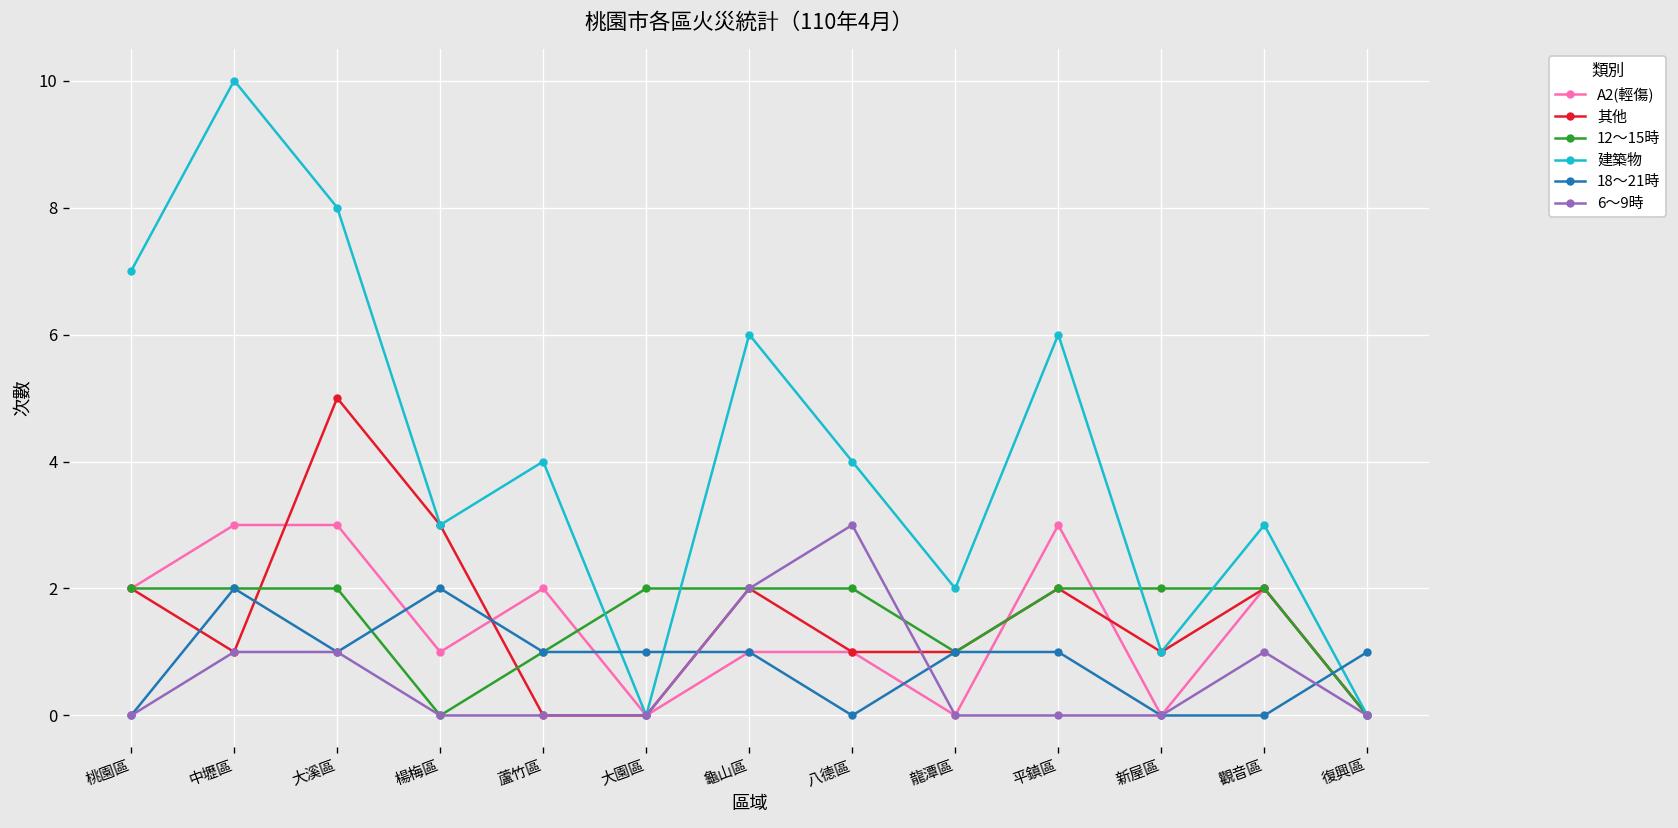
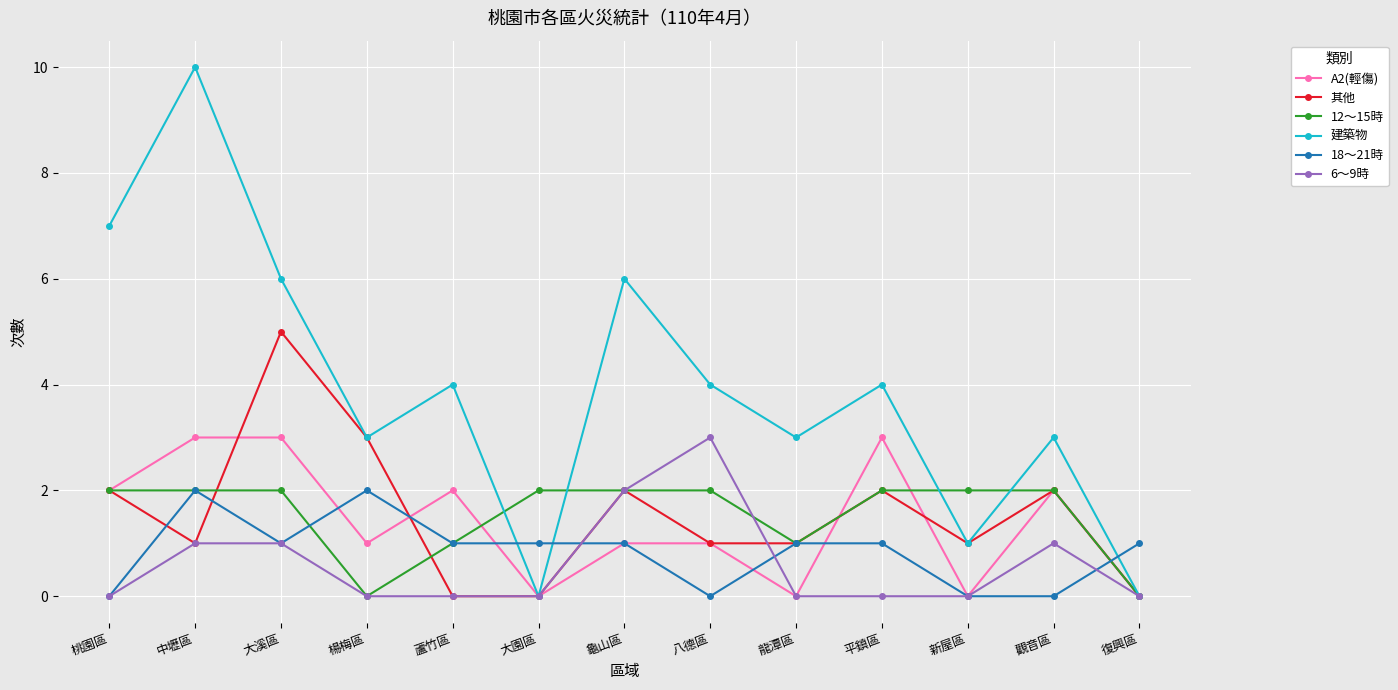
建築物, 大溪區: 8 -> 6
建築物, 龍潭區: 2 -> 3
建築物, 平鎮區: 6 -> 4
